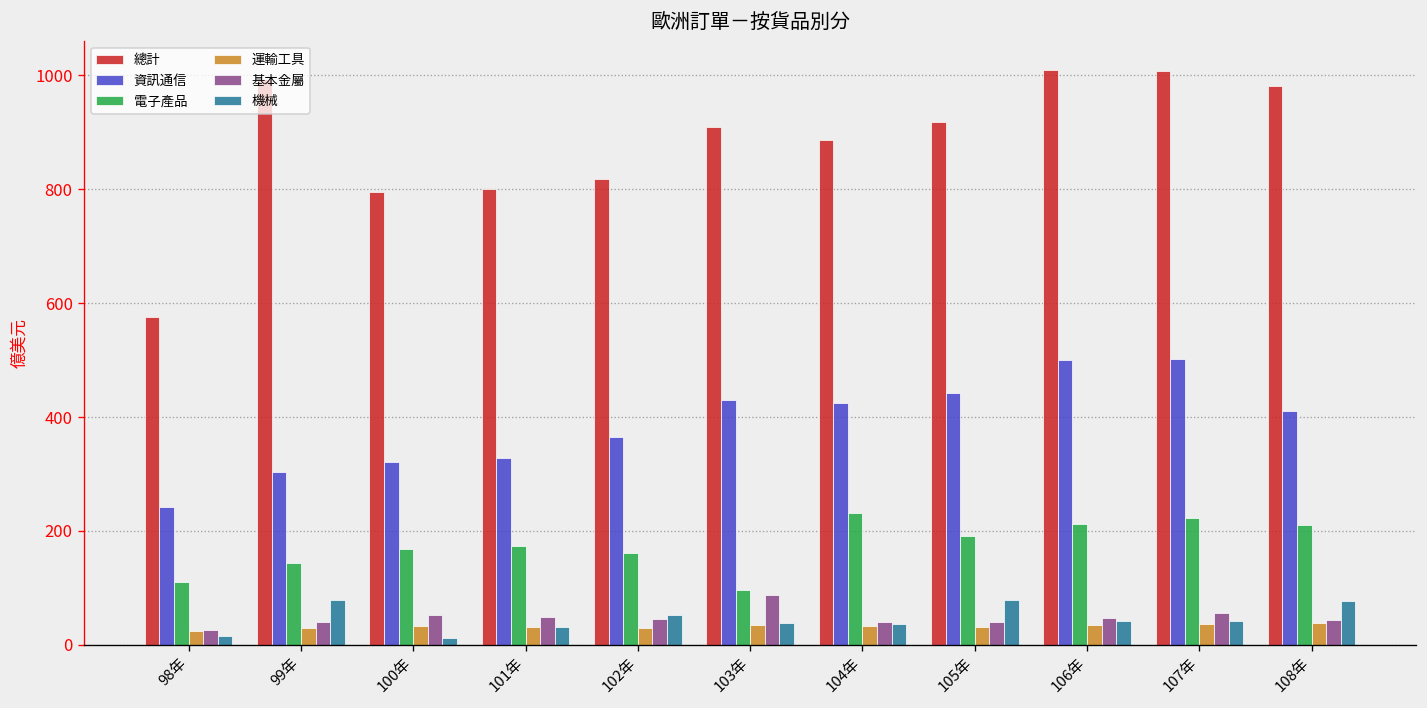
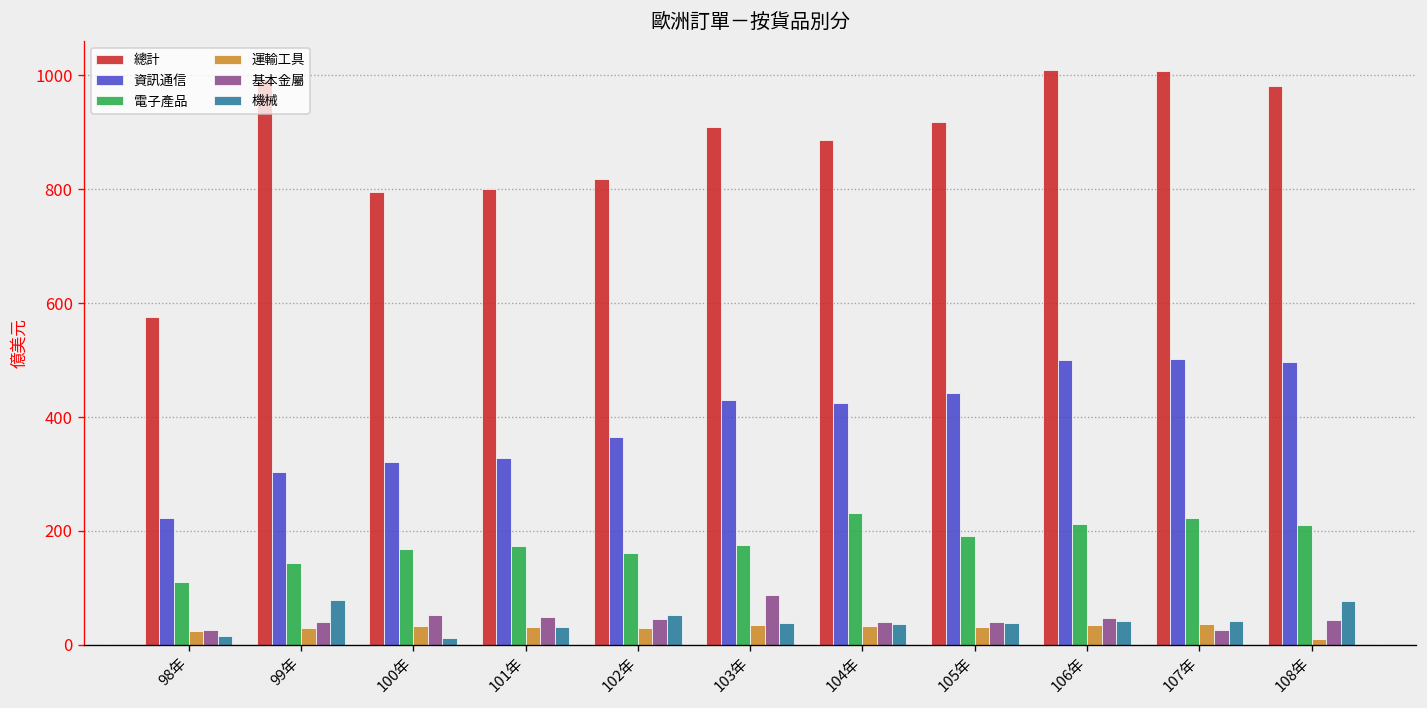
資訊通信, 98年: 240 -> 220
電子產品, 103年: 100 -> 180
機械, 105年: 80 -> 40
基本金屬, 107年: 60 -> 30
資訊通信, 108年: 410 -> 500
運輸工具, 108年: 40 -> 10
